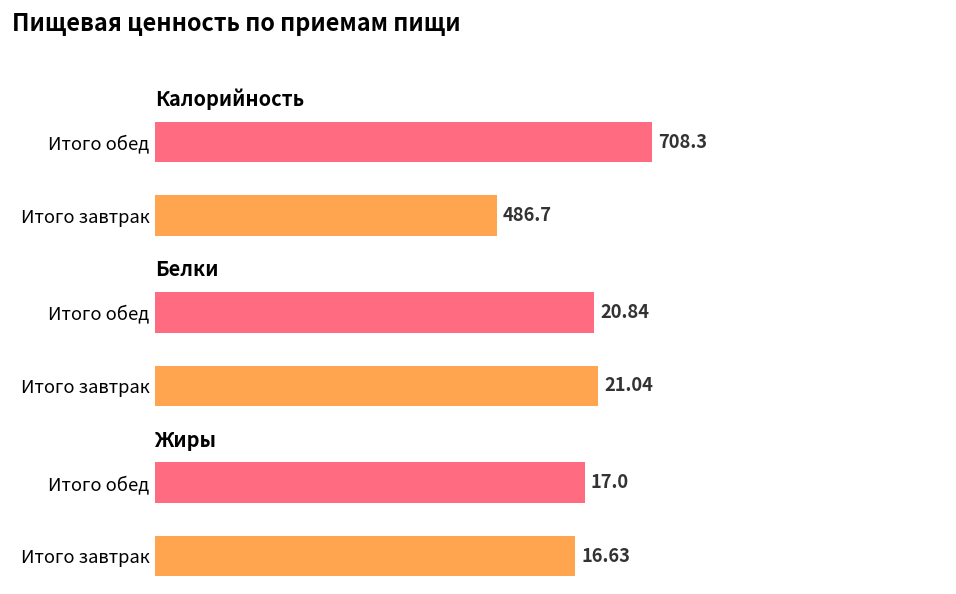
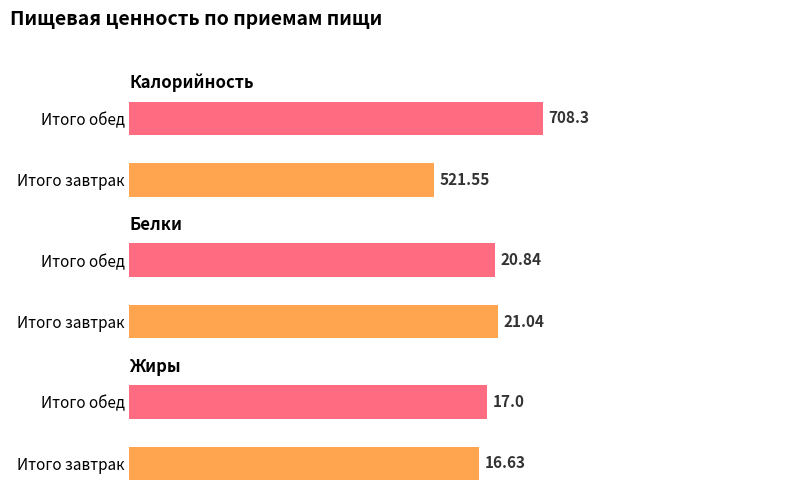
Калорийность, Итого завтрак: 486.7 -> 521.55
